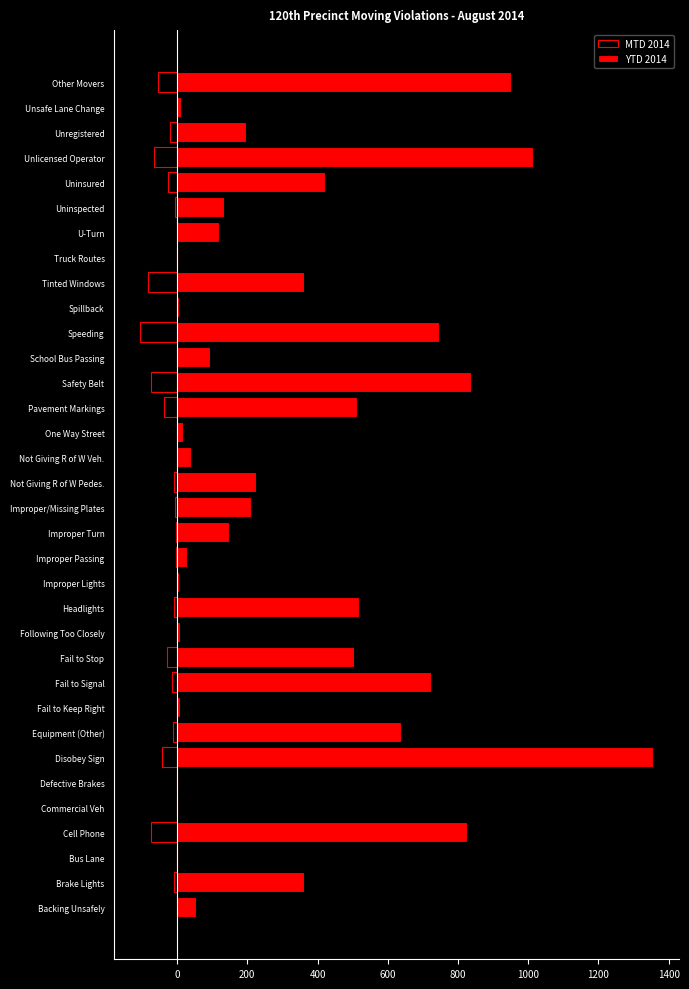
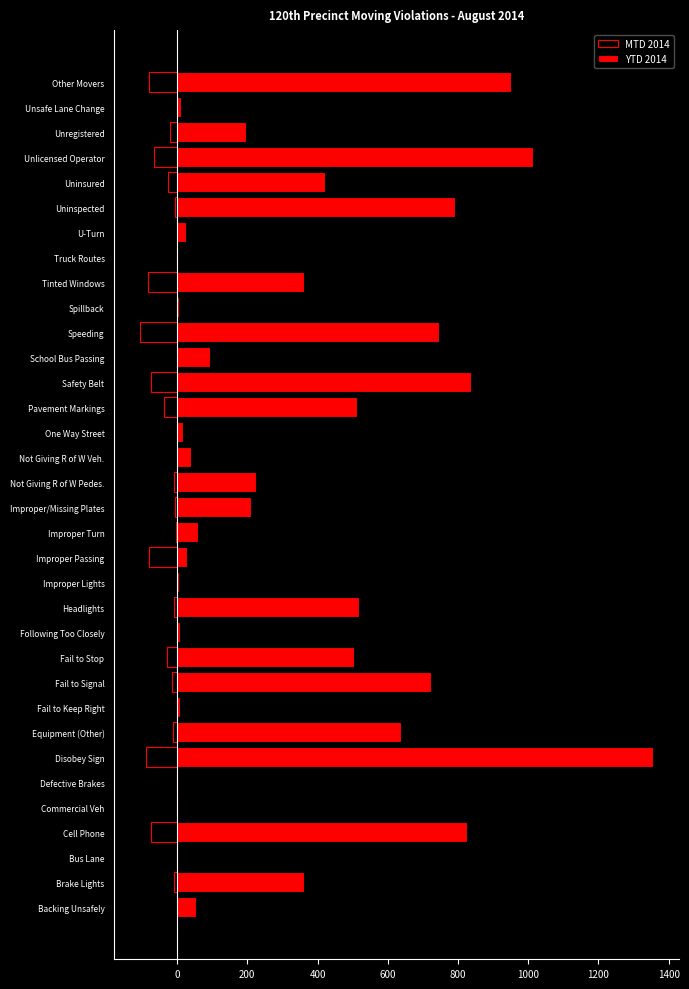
MTD 2014, Other Movers: -60 -> -80
YTD 2014, Uninspected: 130 -> 790
YTD 2014, U-Turn: 120 -> 20
YTD 2014, Improper Turn: 150 -> 60
MTD 2014, Improper Passing: 0 -> -80
MTD 2014, Disobey Sign: -40 -> -90
